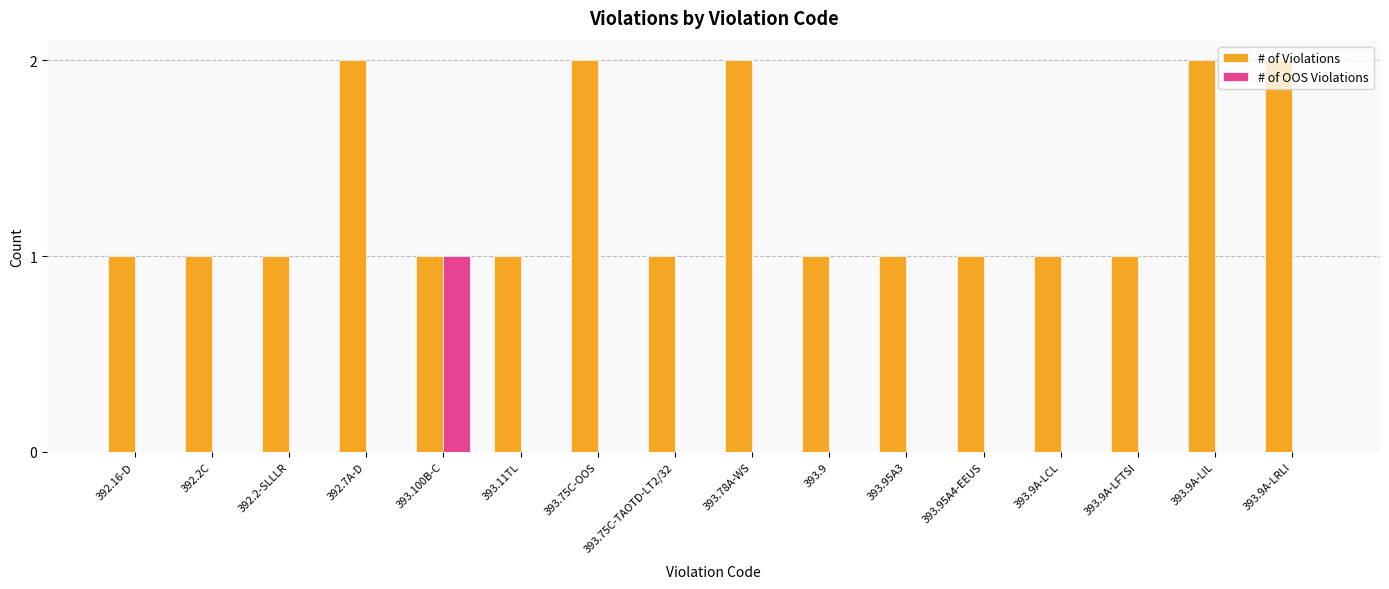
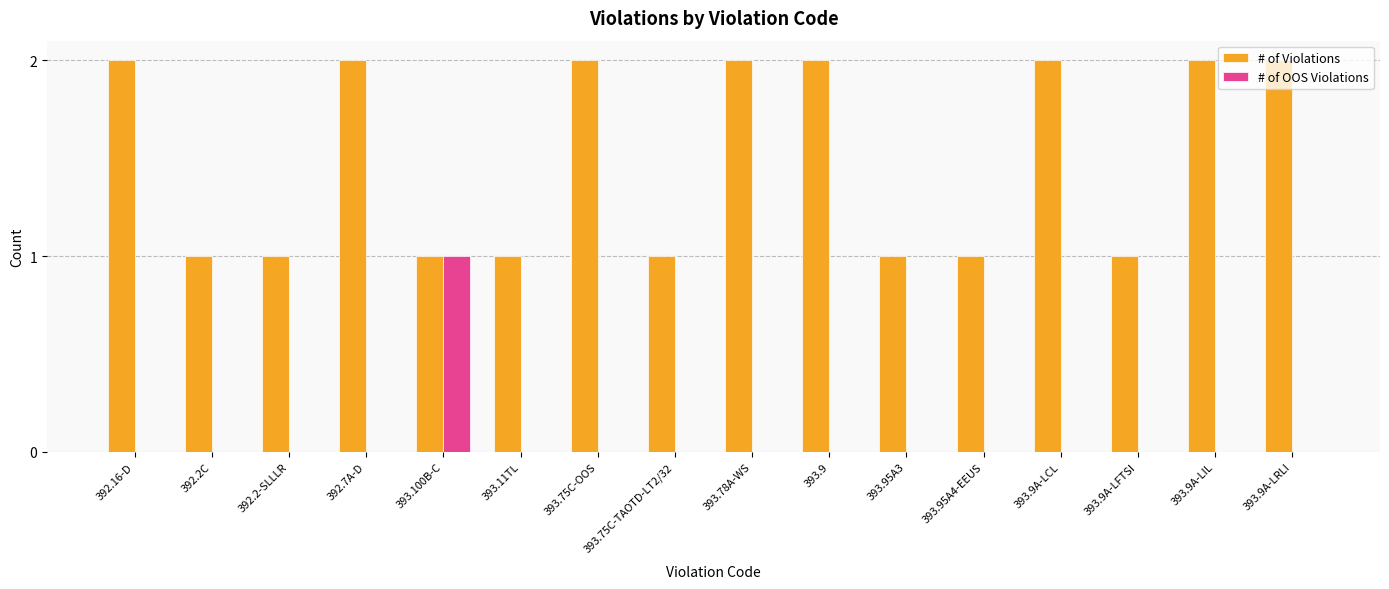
# of Violations, 392.16-D: 1 -> 2
# of Violations, 393.9: 1 -> 2
# of Violations, 393.9A-LCL: 1 -> 2
